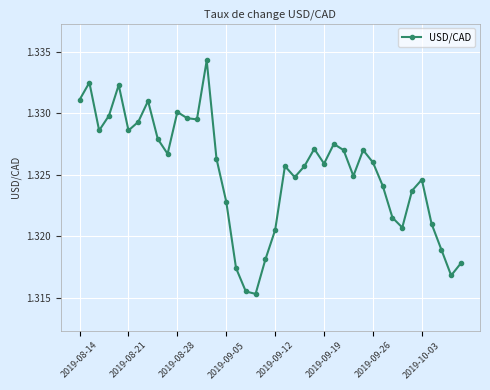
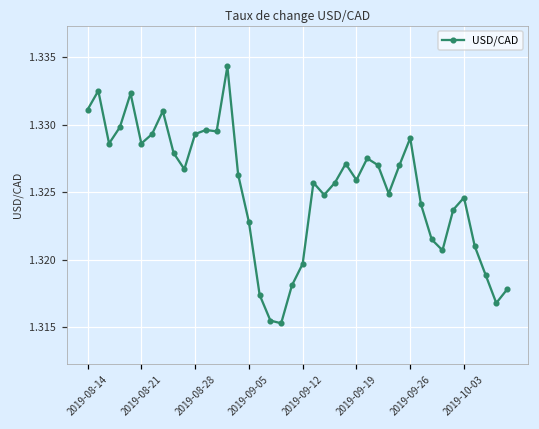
2019-08-28: 1.3301 -> 1.3293
2019-09-12: 1.3205 -> 1.3197
2019-09-26: 1.326 -> 1.329
